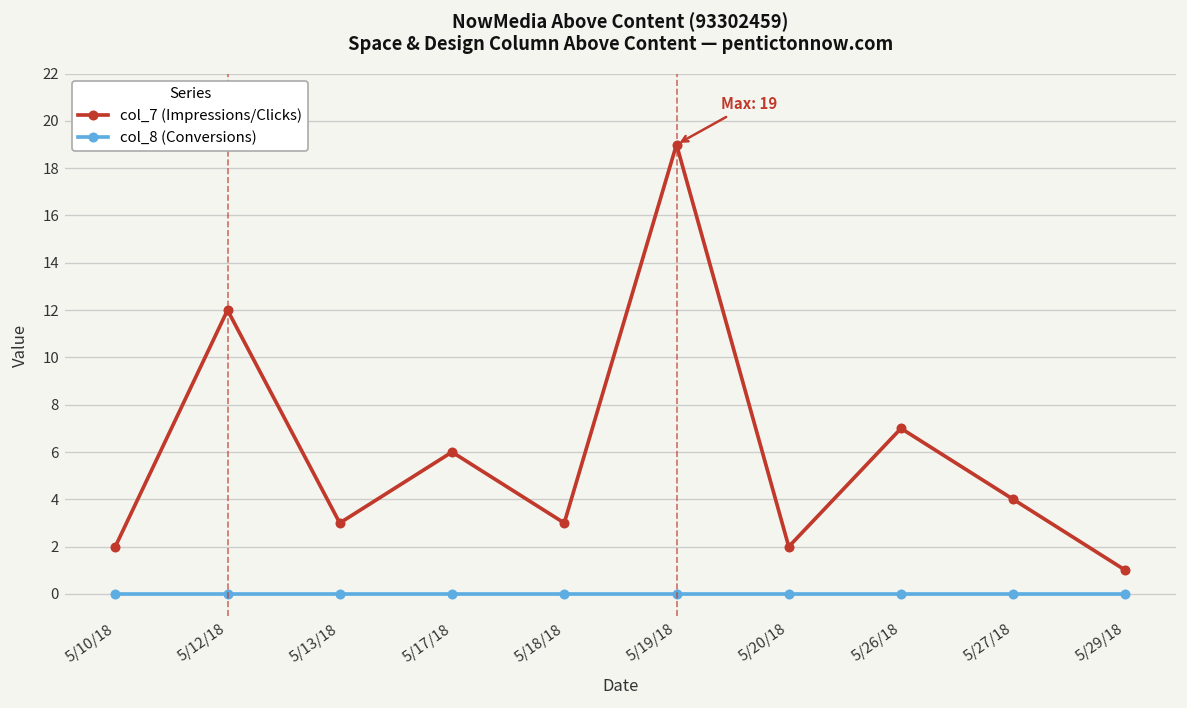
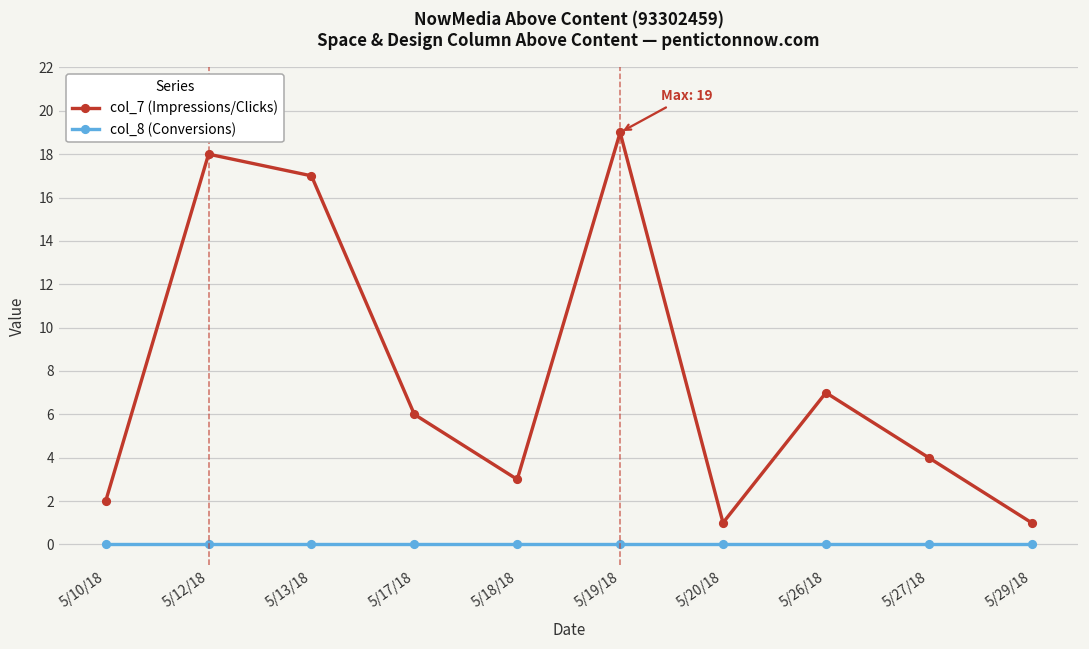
col_7 (Impressions/Clicks), 5/12/18: 12 -> 18
col_7 (Impressions/Clicks), 5/13/18: 3 -> 17
col_7 (Impressions/Clicks), 5/20/18: 2 -> 1
